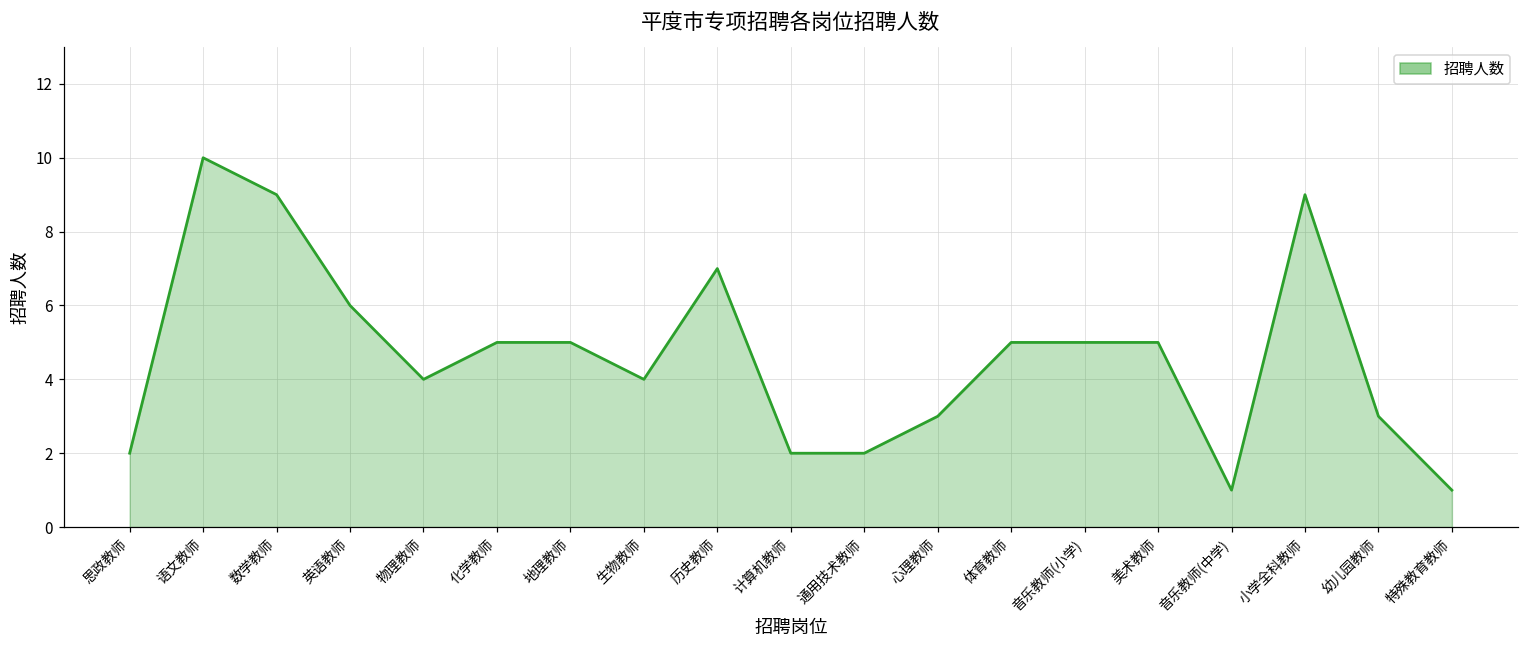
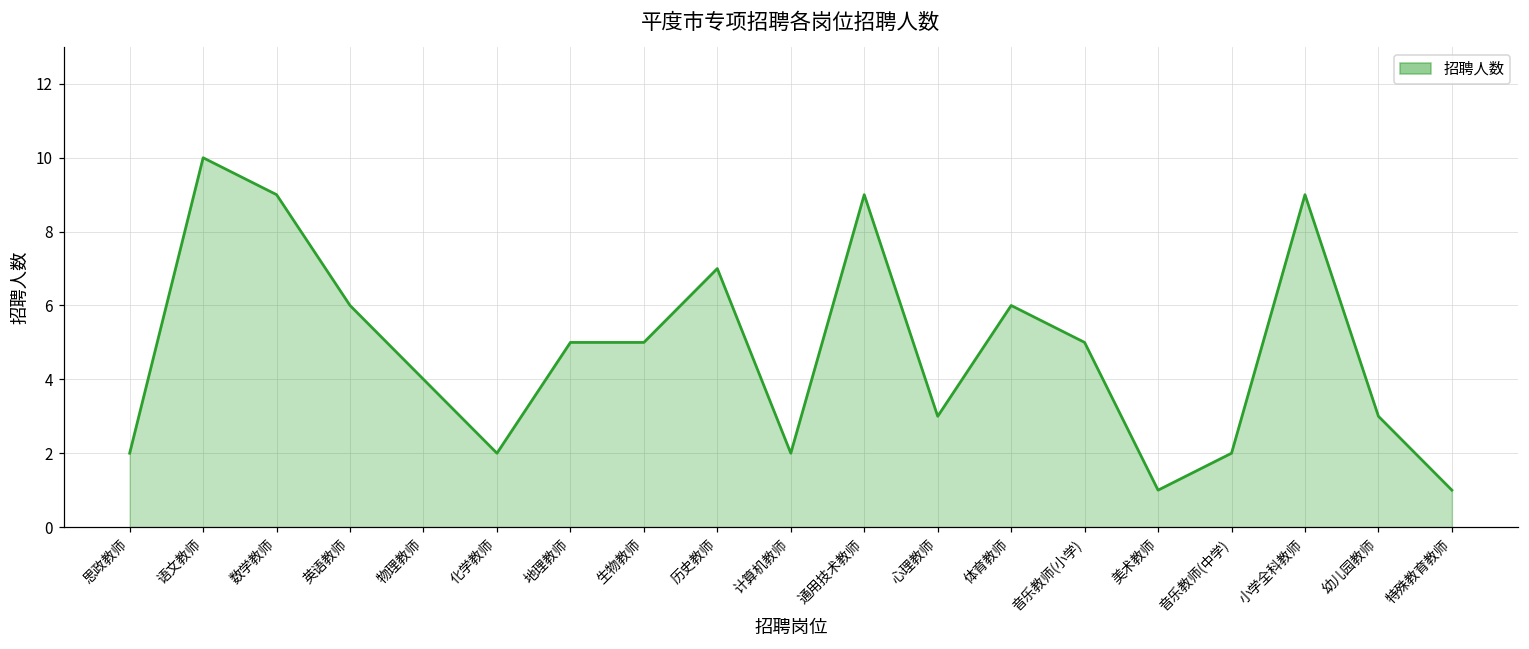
化学教师: 5 -> 2
生物教师: 4 -> 5
通用技术教师: 2 -> 9
体育教师: 5 -> 6
美术教师: 5 -> 1
音乐教师(中学): 1 -> 2
